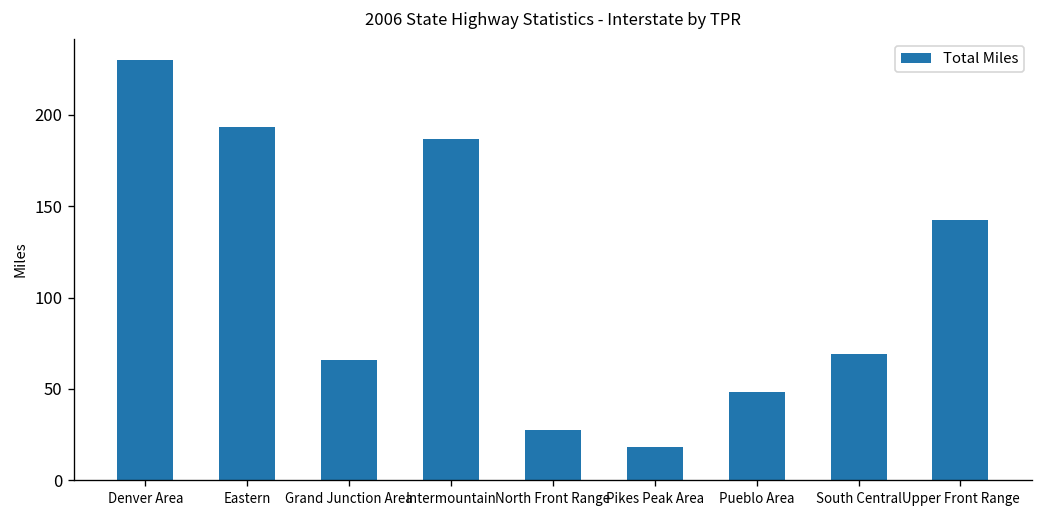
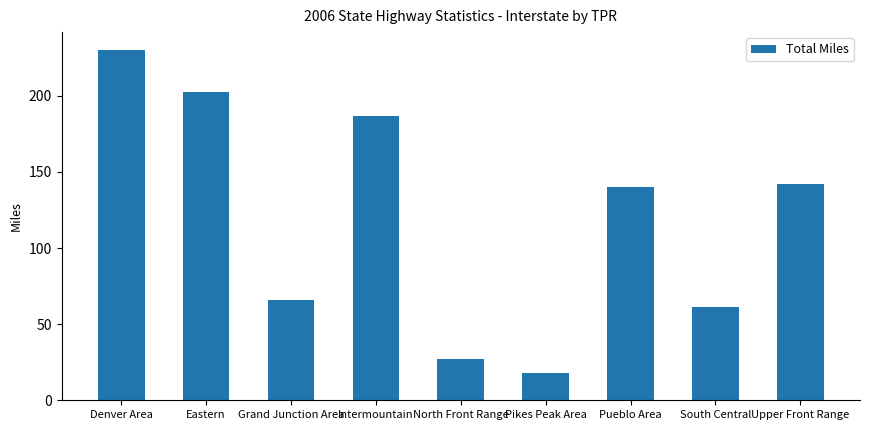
Eastern: 193 -> 203
Pueblo Area: 48 -> 140
South Central: 69 -> 61
